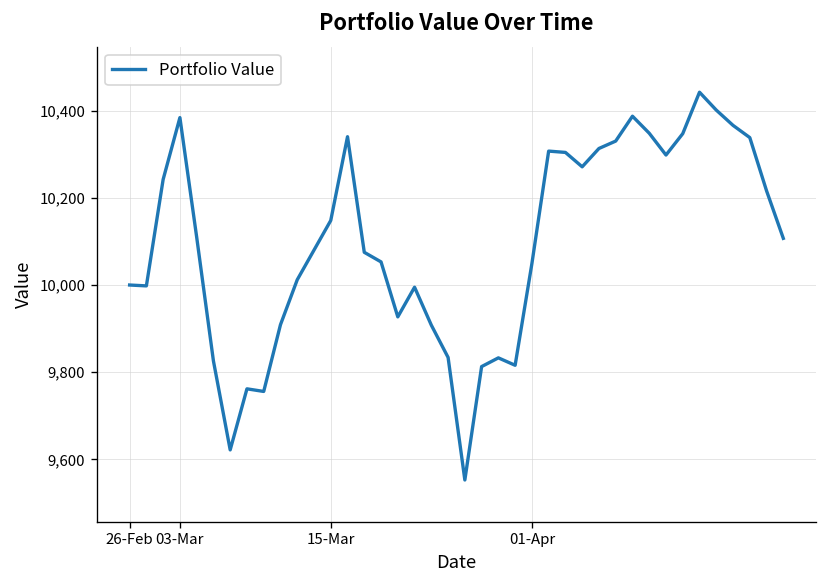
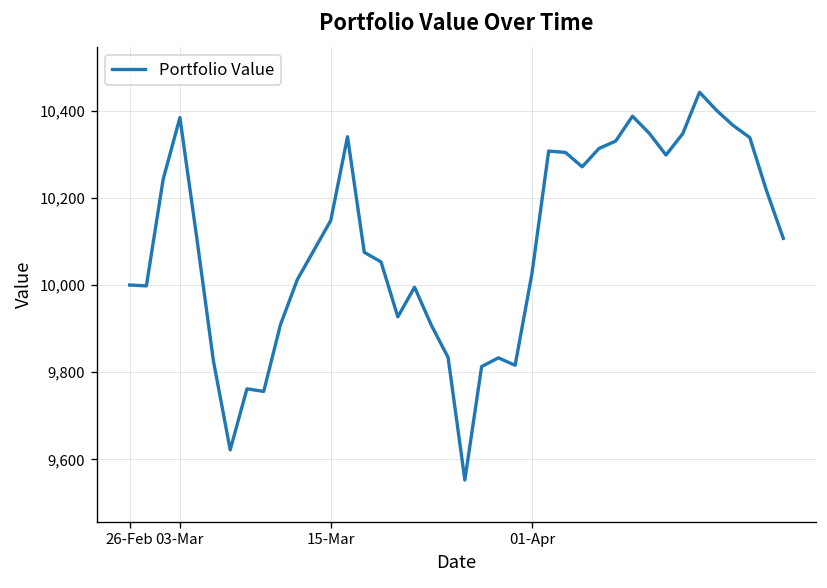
01-Apr: 10,050 -> 10,030
